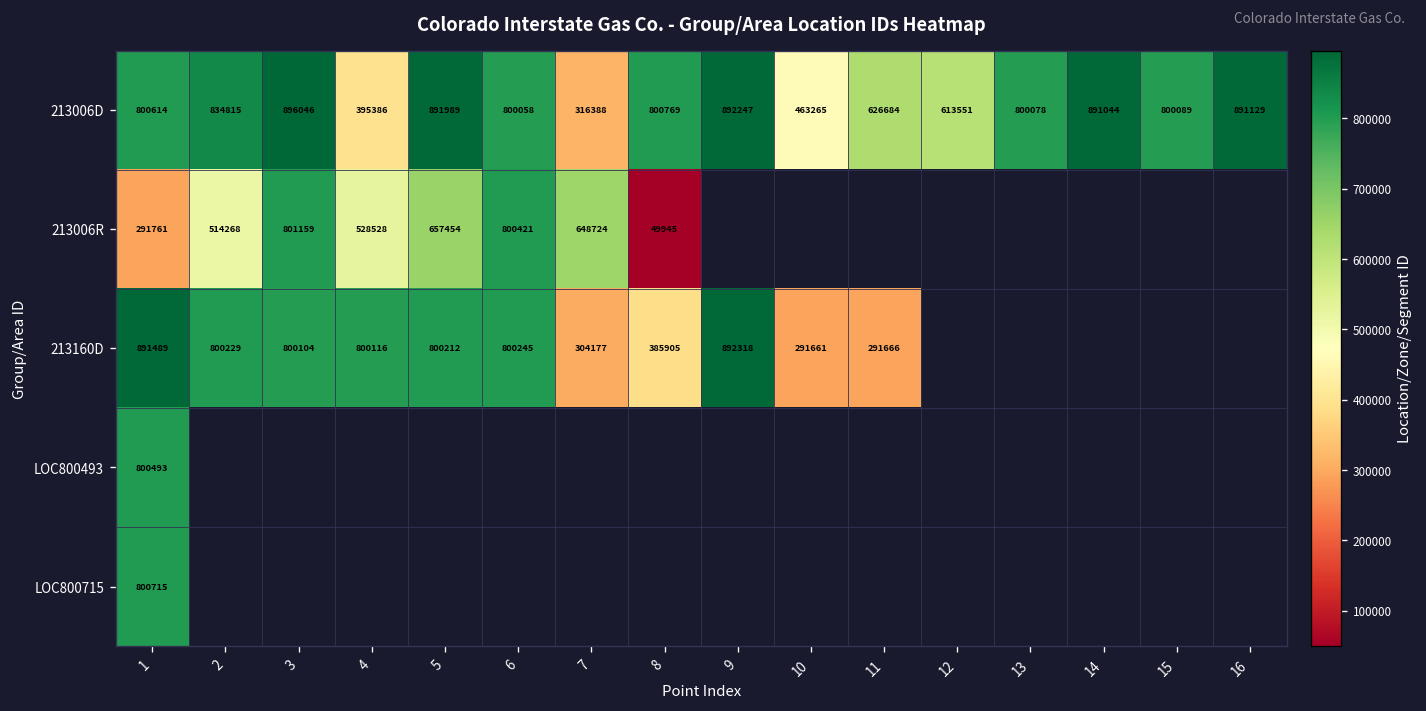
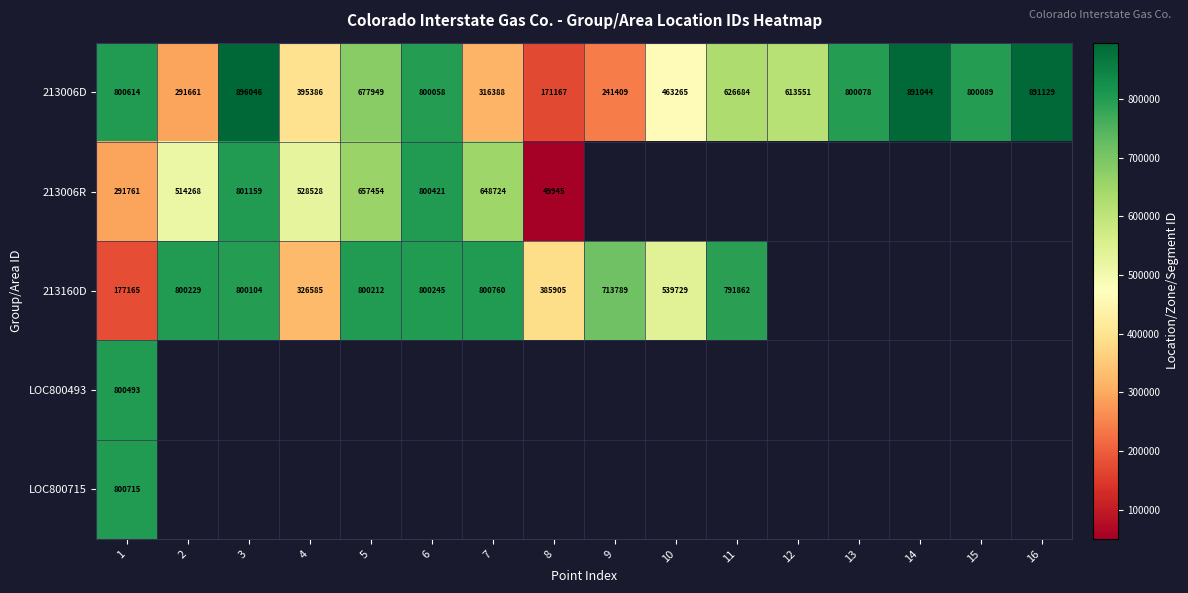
213006D, 2: 834815 -> 291661
213006D, 5: 891989 -> 677949
213006D, 8: 800769 -> 171167
213006D, 9: 892247 -> 241409
213160D, 1: 891489 -> 177165
213160D, 4: 800116 -> 326585
213160D, 7: 304177 -> 800760
213160D, 9: 892318 -> 713789
213160D, 10: 291661 -> 539729
213160D, 11: 291666 -> 791862
